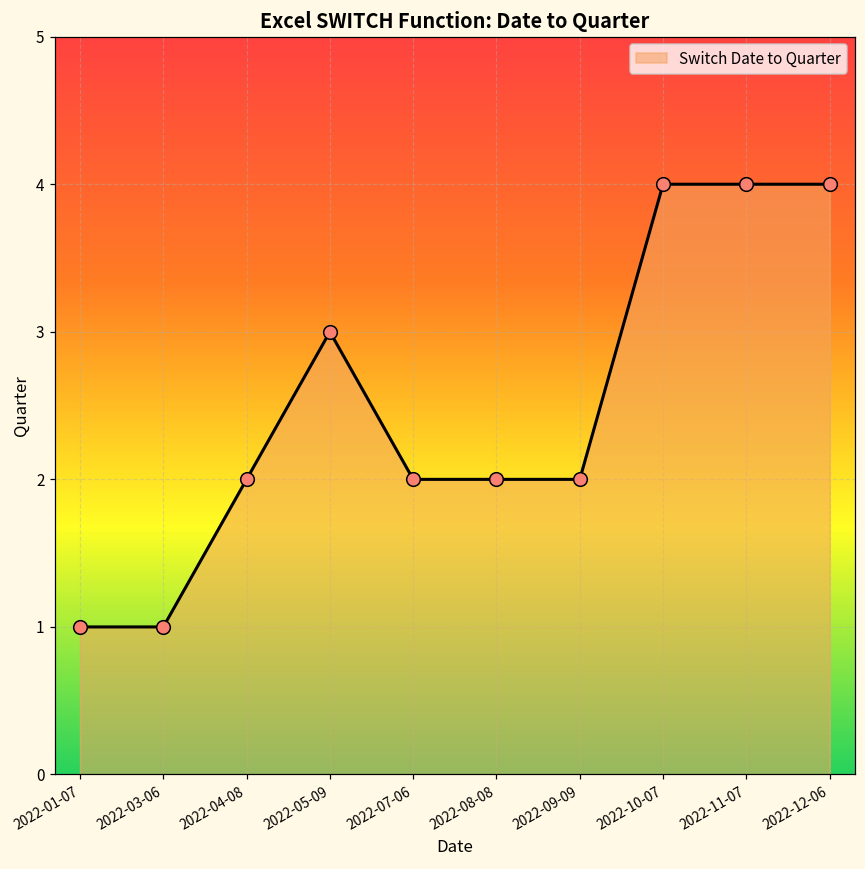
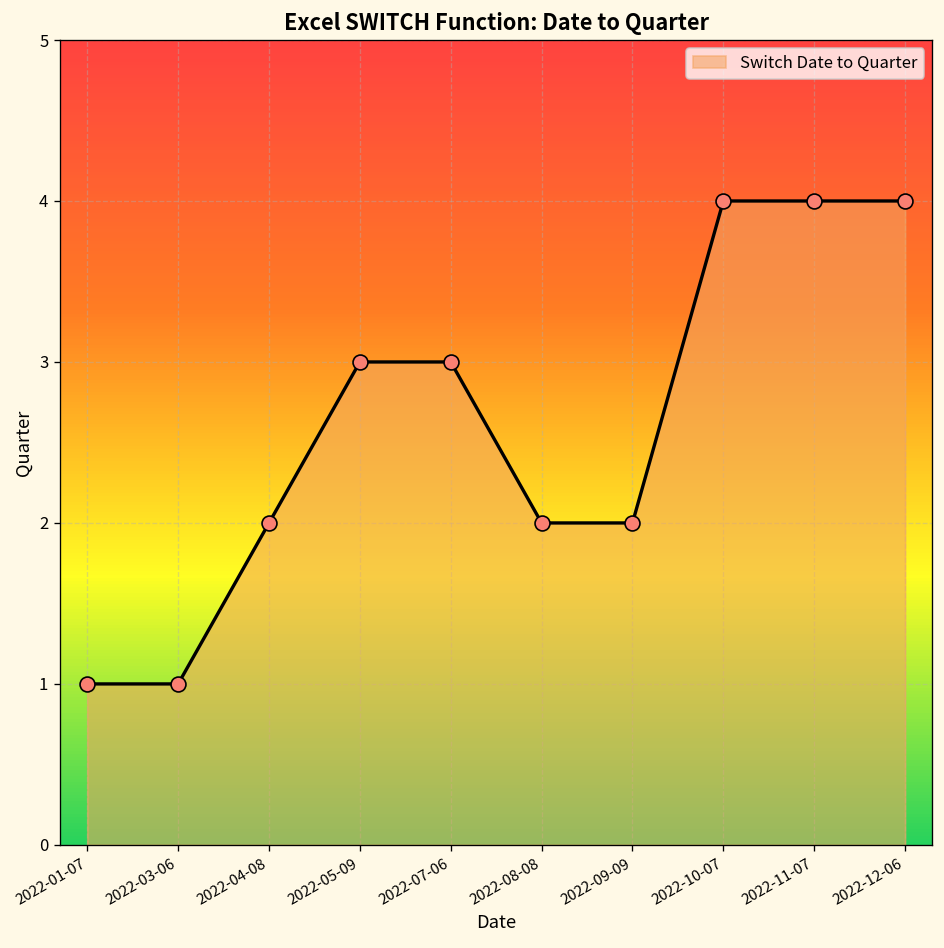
2022-07-06: 2 -> 3
